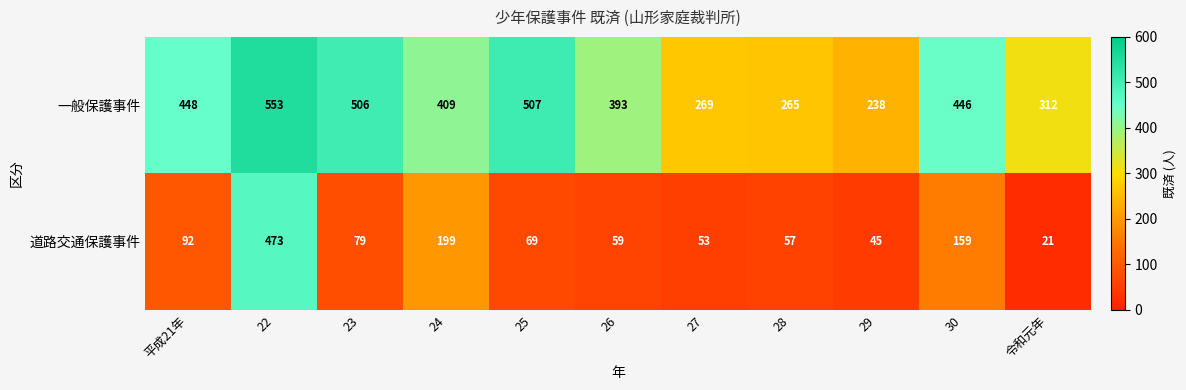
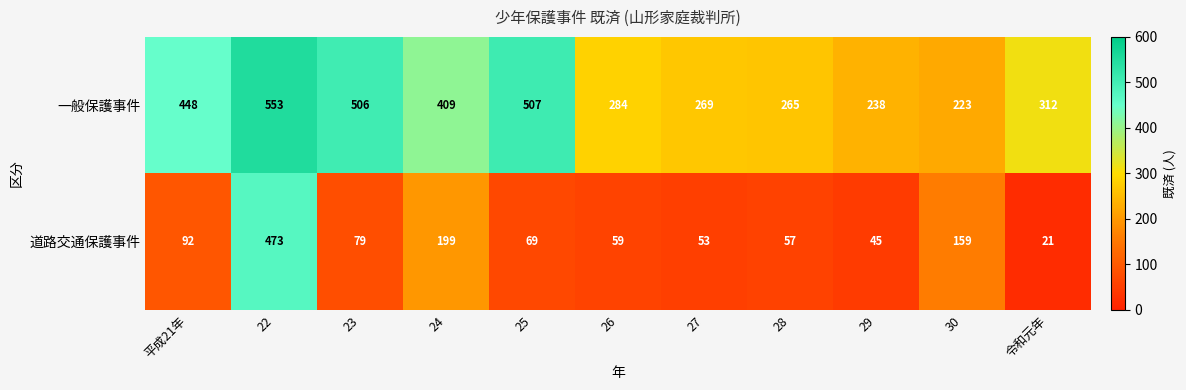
一般保護事件, 26: 393 -> 284
一般保護事件, 30: 446 -> 223
